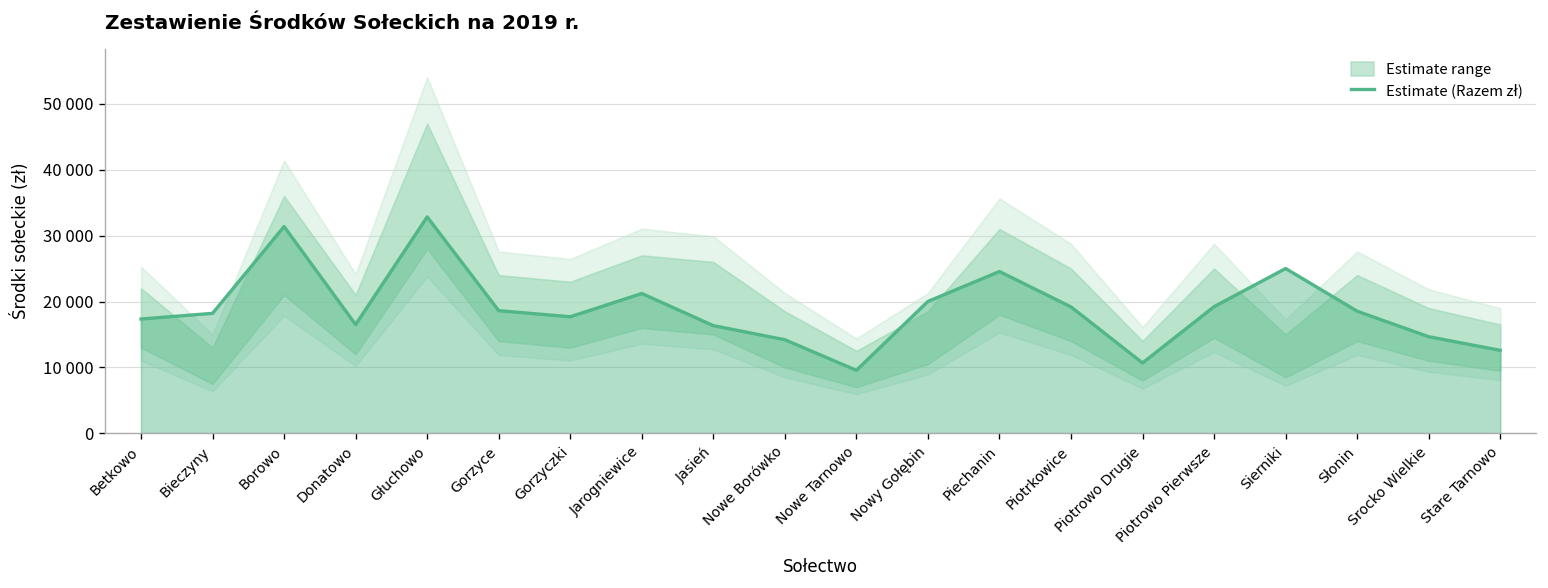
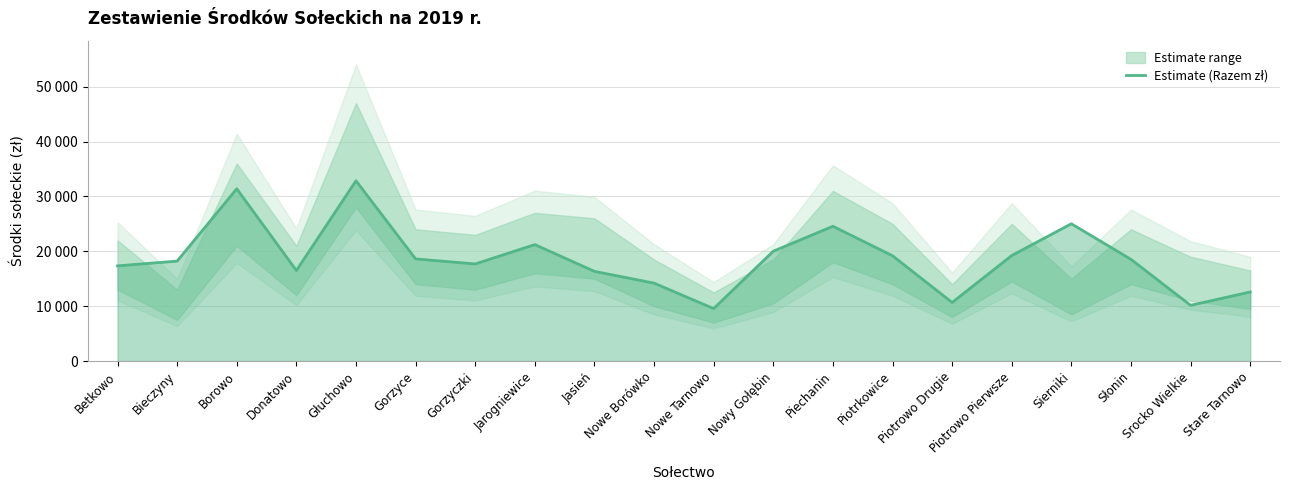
Estimate (Razem zł), Srocko Wielkie: 15000 -> 10000
